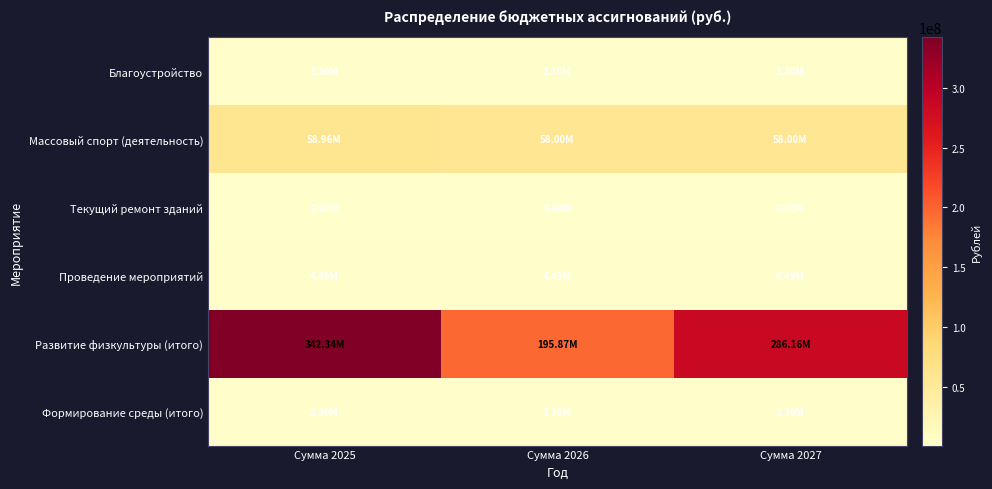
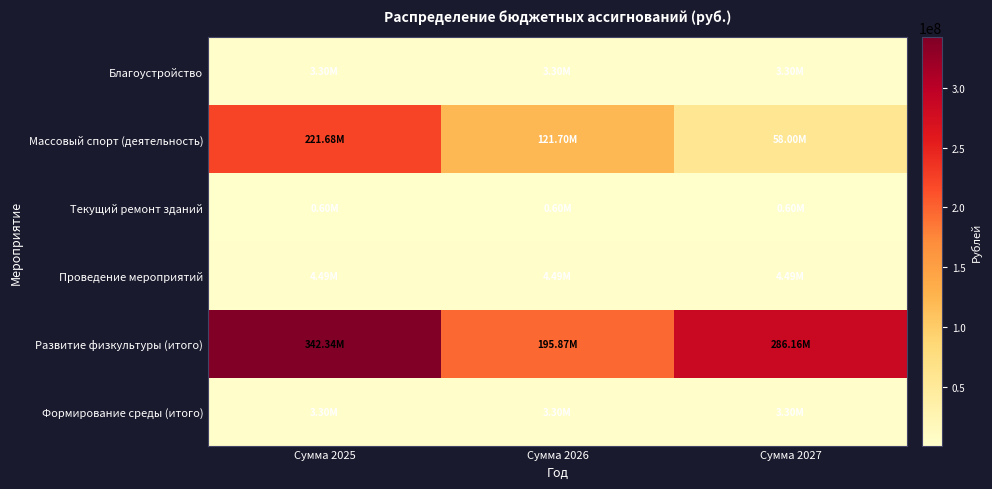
Массовый спорт (деятельность), Сумма 2025: 58.96М -> 221.68М
Массовый спорт (деятельность), Сумма 2026: 58.00М -> 121.70М
